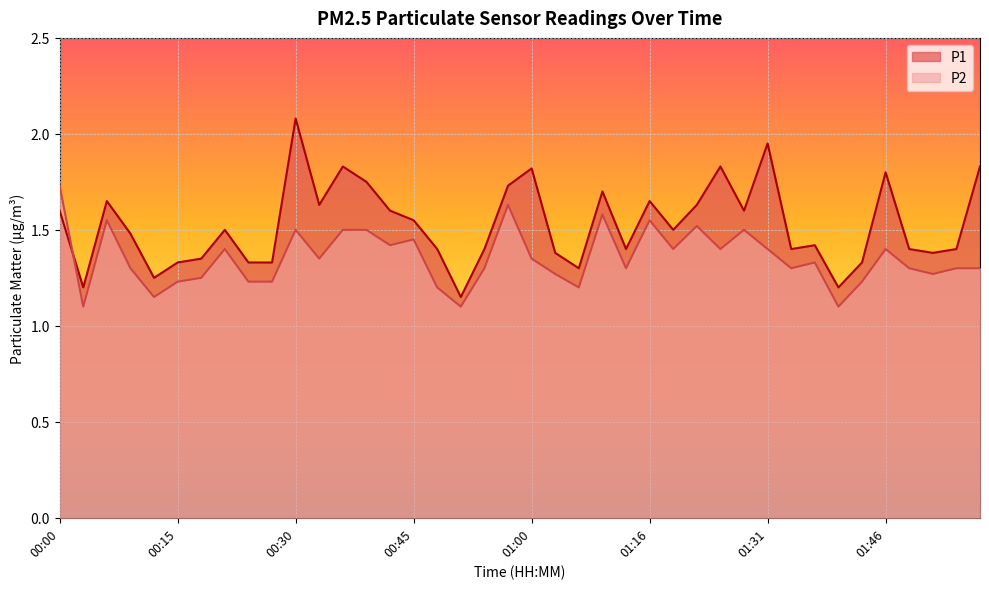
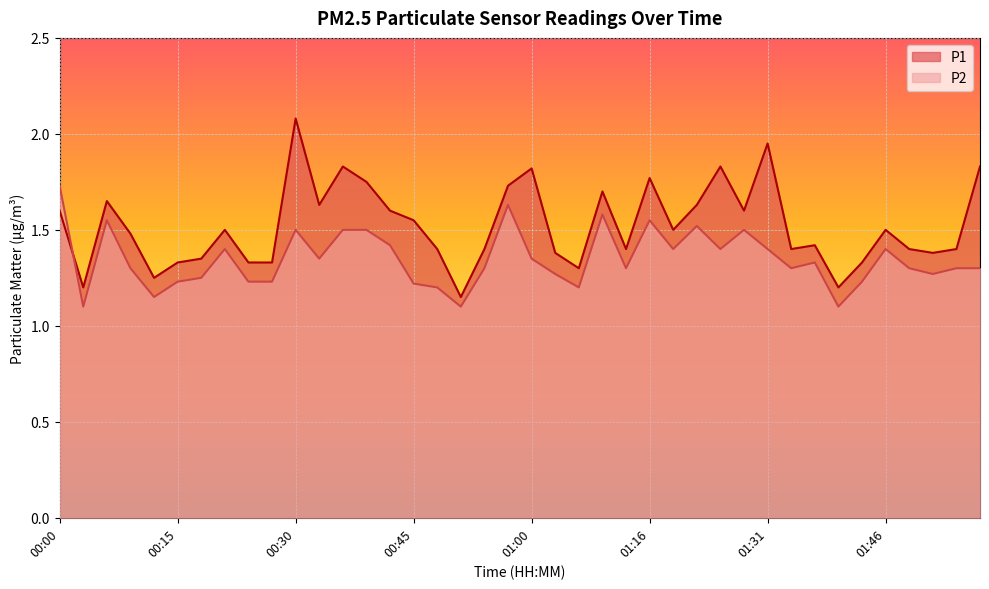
P2, 00:45: 1.45 -> 1.22
P1, 01:16: 1.65 -> 1.77
P1, 01:46: 1.8 -> 1.5
